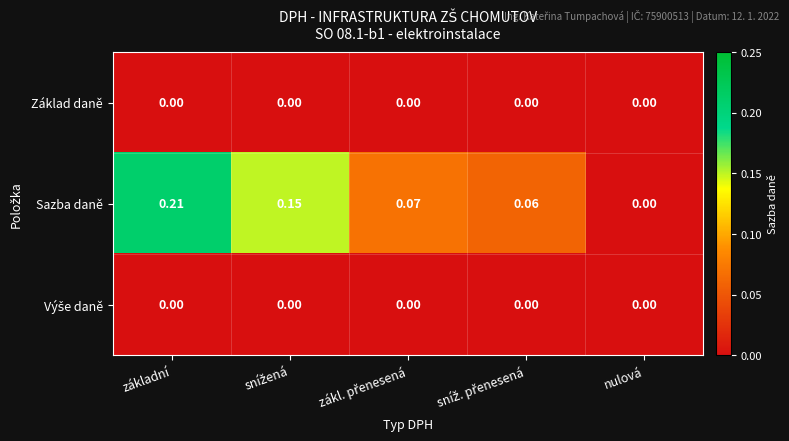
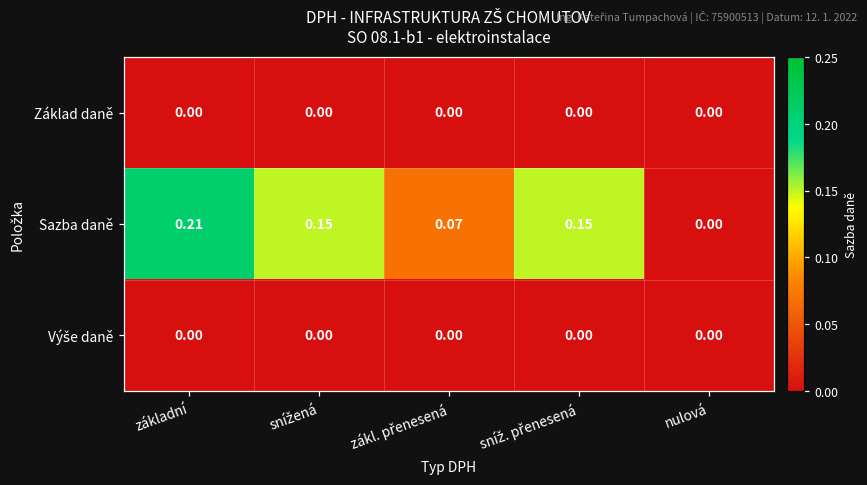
Sazba daně, sníž. přenesená: 0.06 -> 0.15
